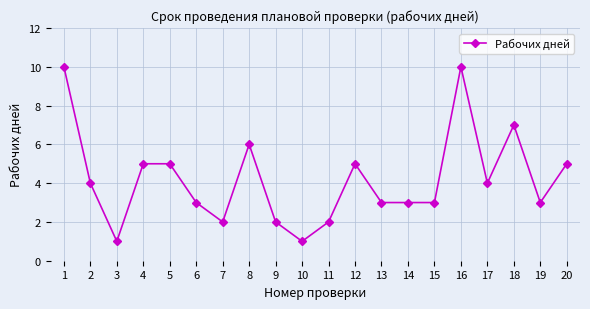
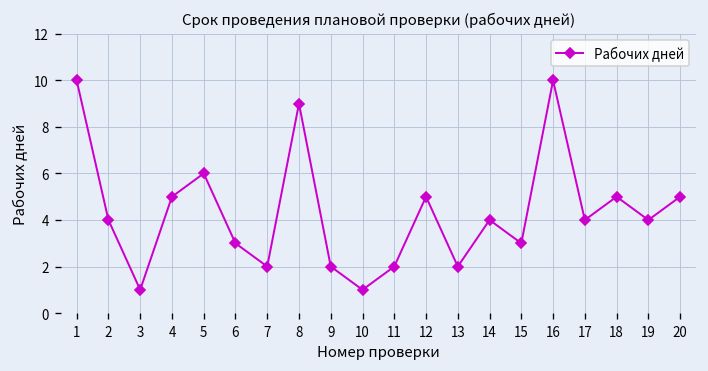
5: 5 -> 6
8: 6 -> 9
13: 3 -> 2
14: 3 -> 4
18: 7 -> 5
19: 3 -> 4
